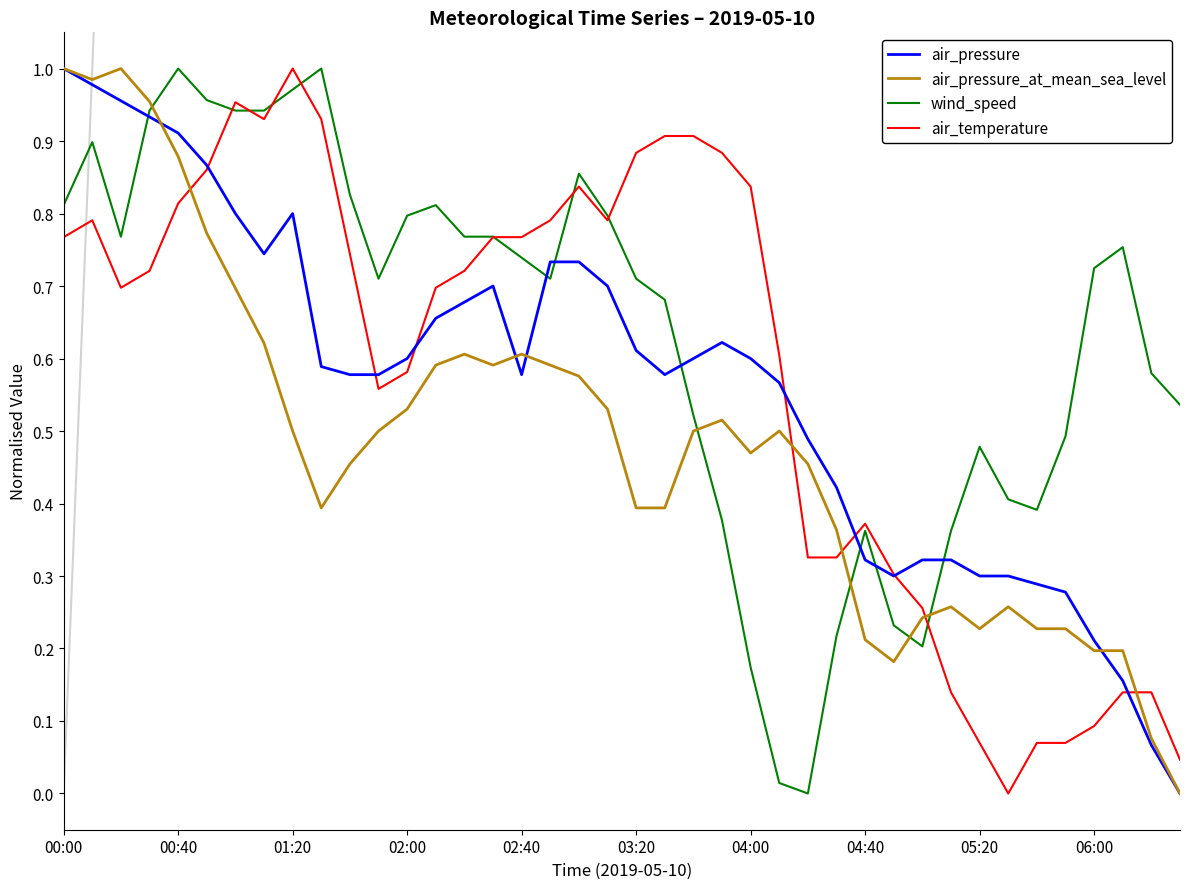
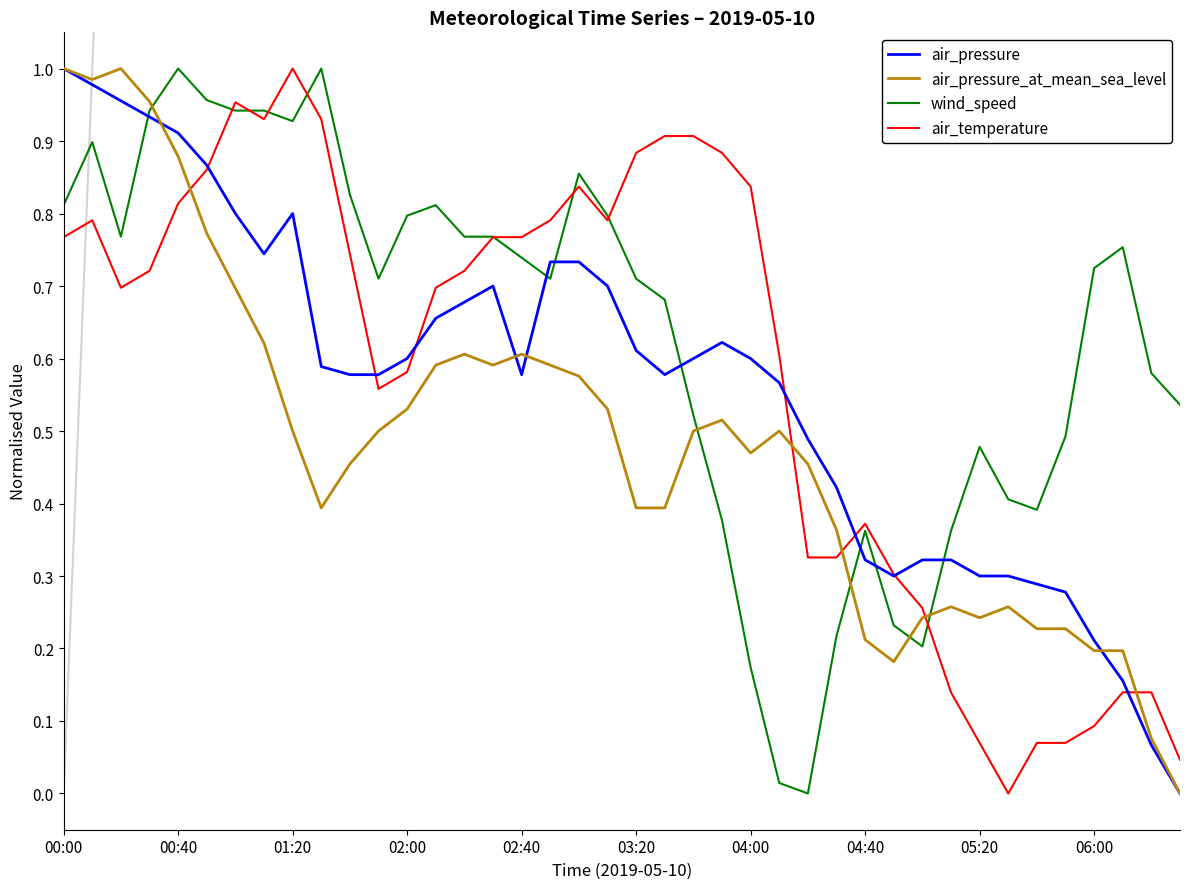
wind_speed, 01:20: 0.97 -> 0.93
air_pressure_at_mean_sea_level, 05:20: 0.23 -> 0.24
